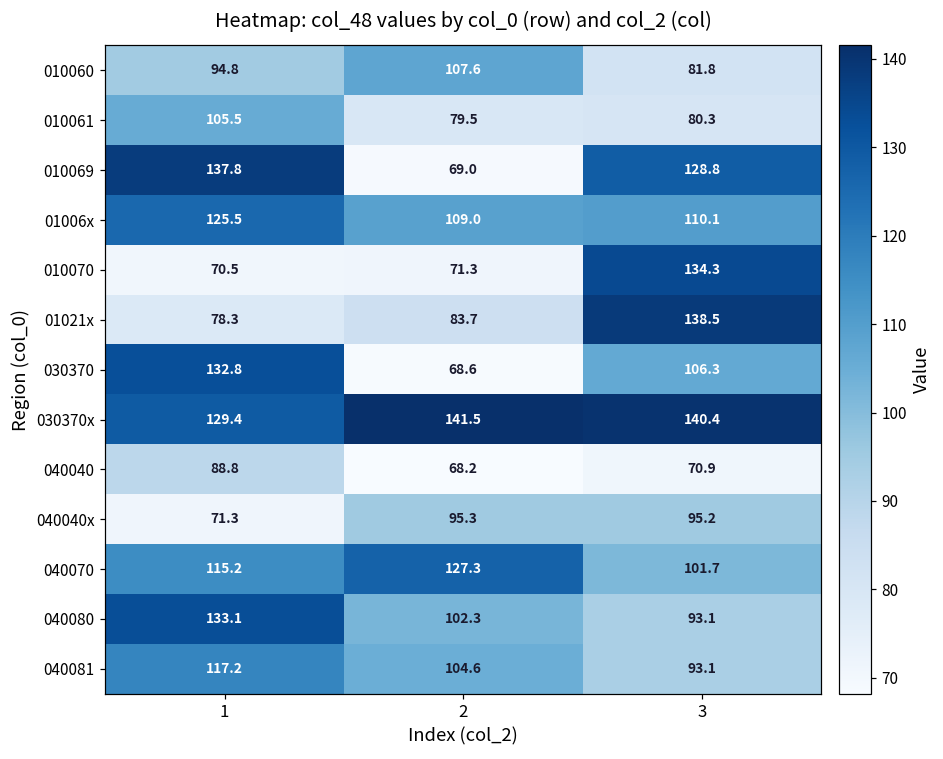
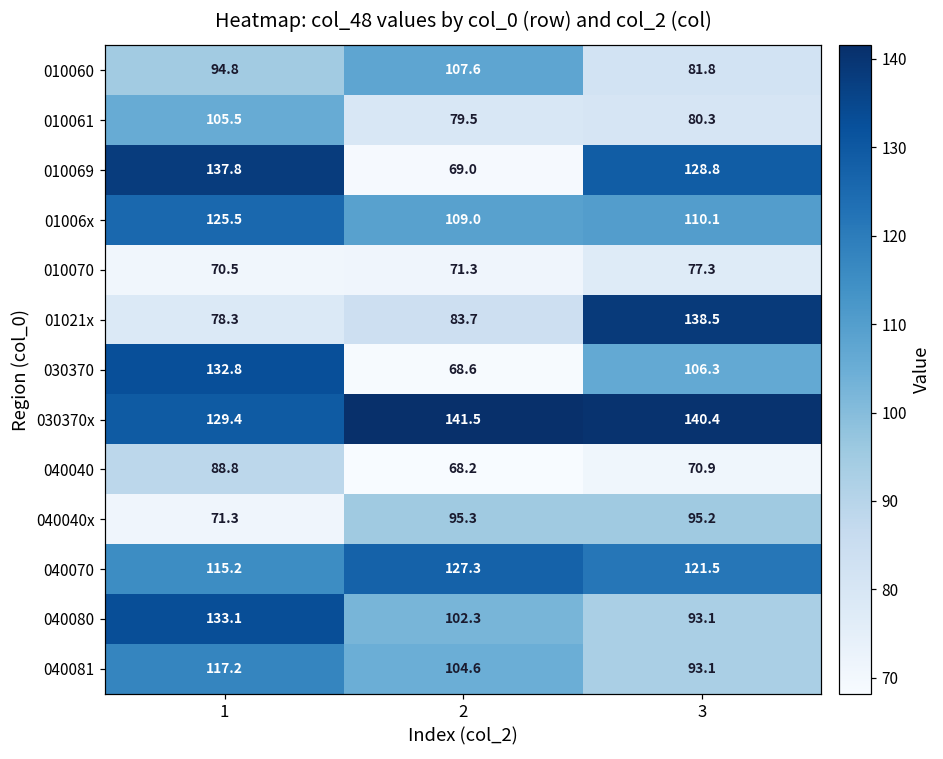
010070, 3: 134.3 -> 77.3
040070, 3: 101.7 -> 121.5
